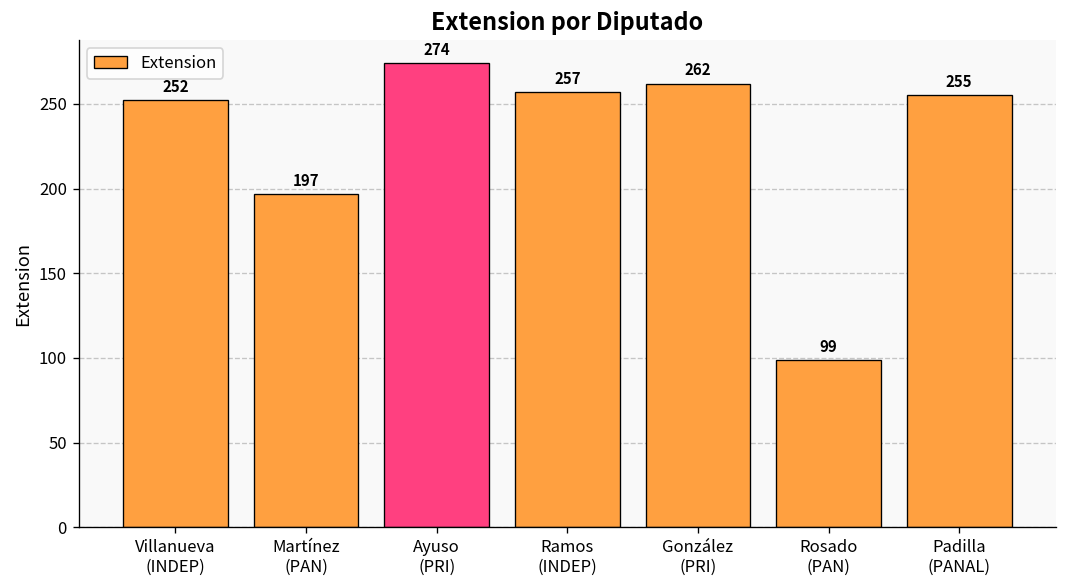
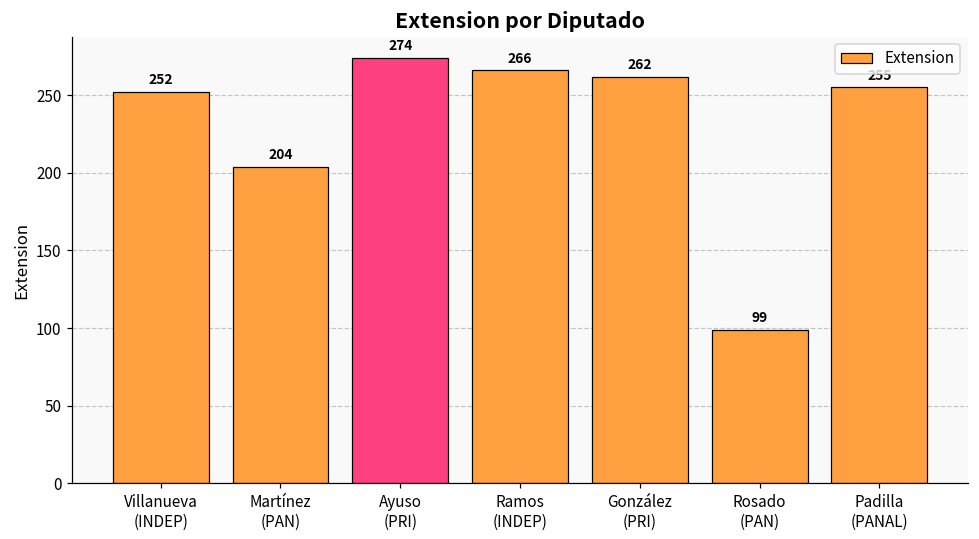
Martínez (PAN): 197 -> 204
Ramos (INDEP): 257 -> 266
